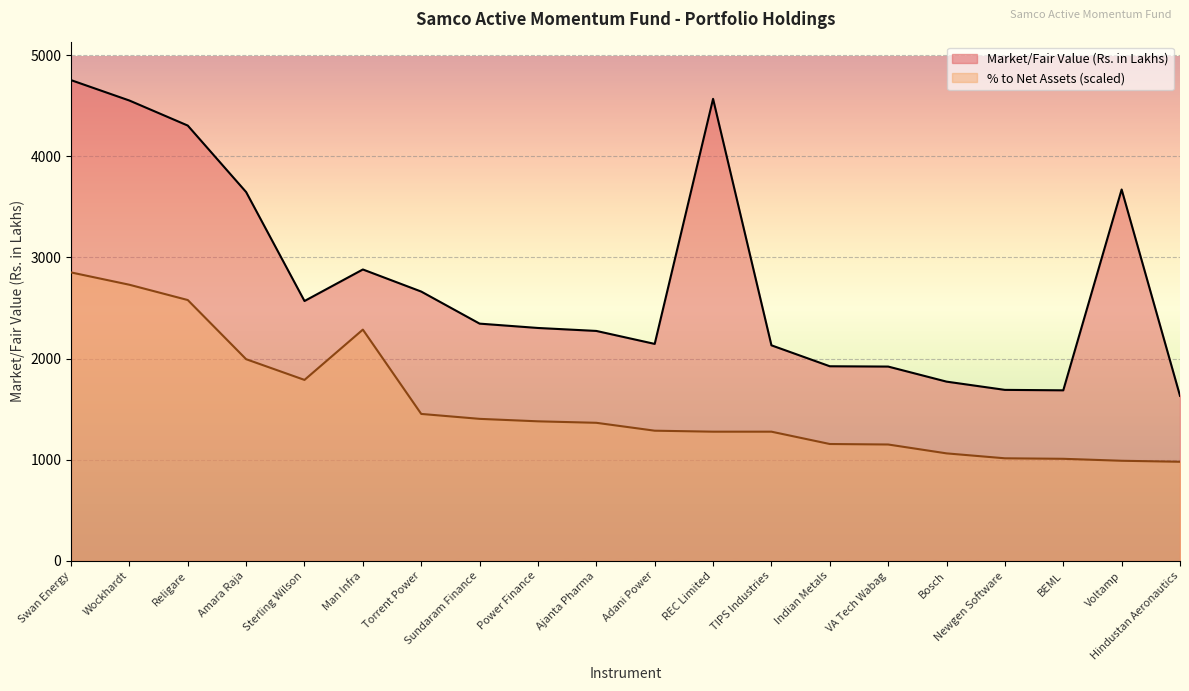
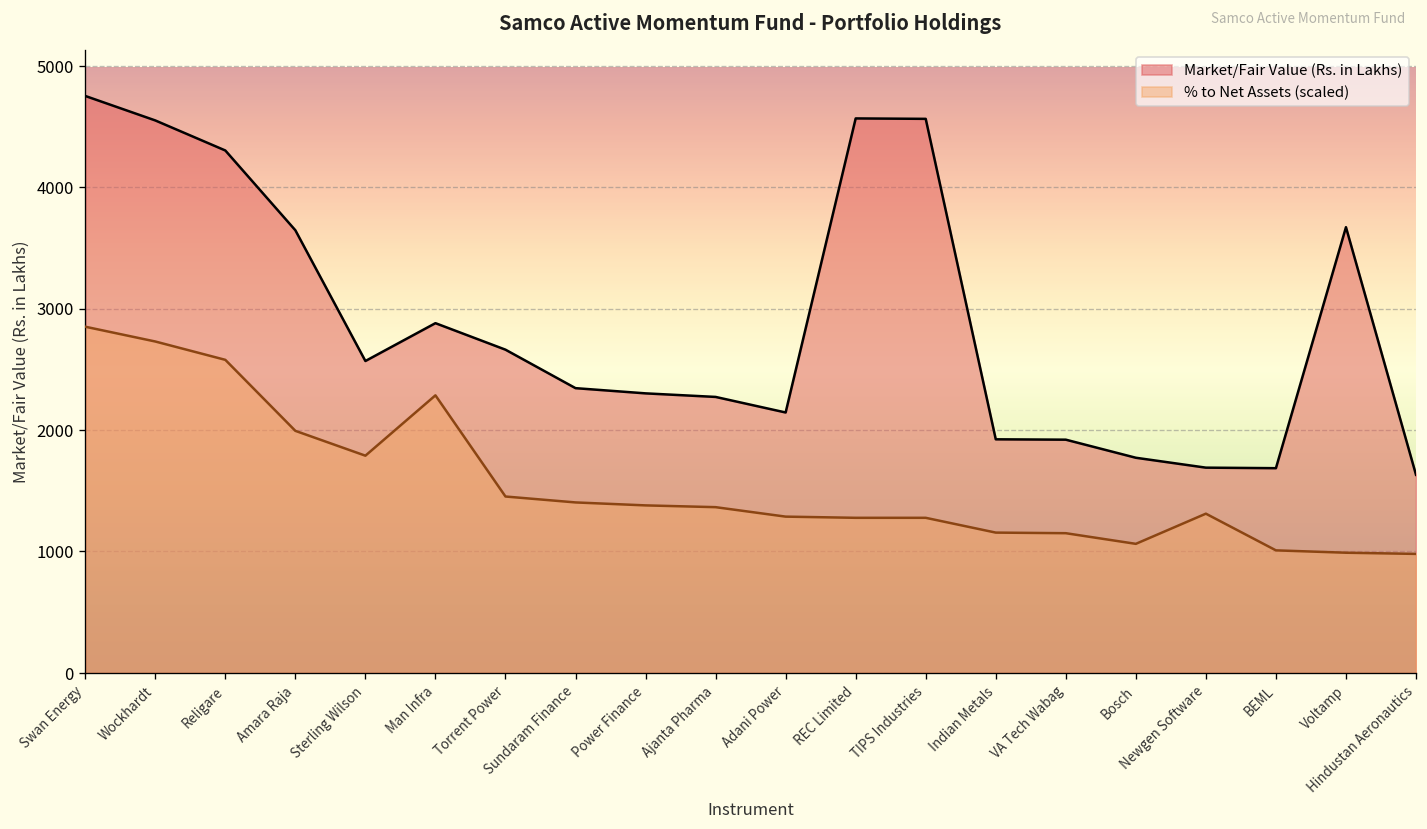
Market/Fair Value (Rs. in Lakhs), TIPS Industries: 2130 -> 4570
% to Net Assets (scaled), Newgen Software: 1010 -> 1310
